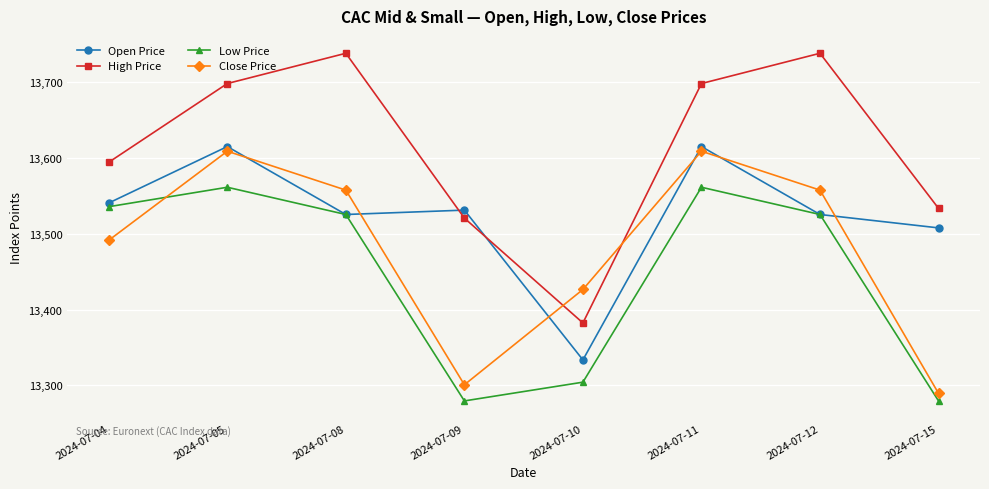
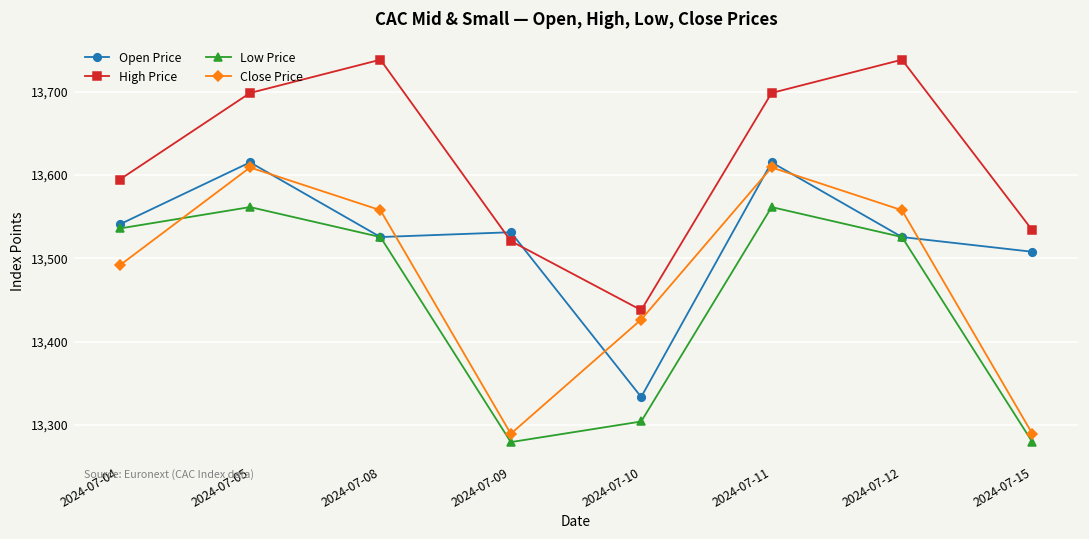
Close Price, 2024-07-09: 13,300 -> 13,290
High Price, 2024-07-10: 13,380 -> 13,440
